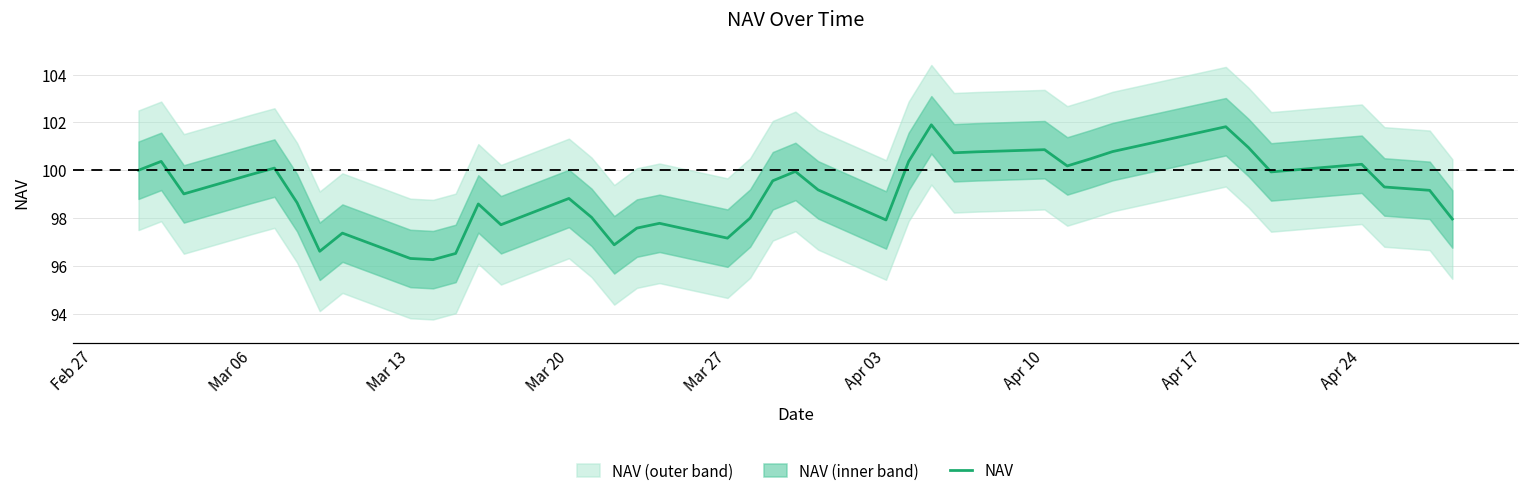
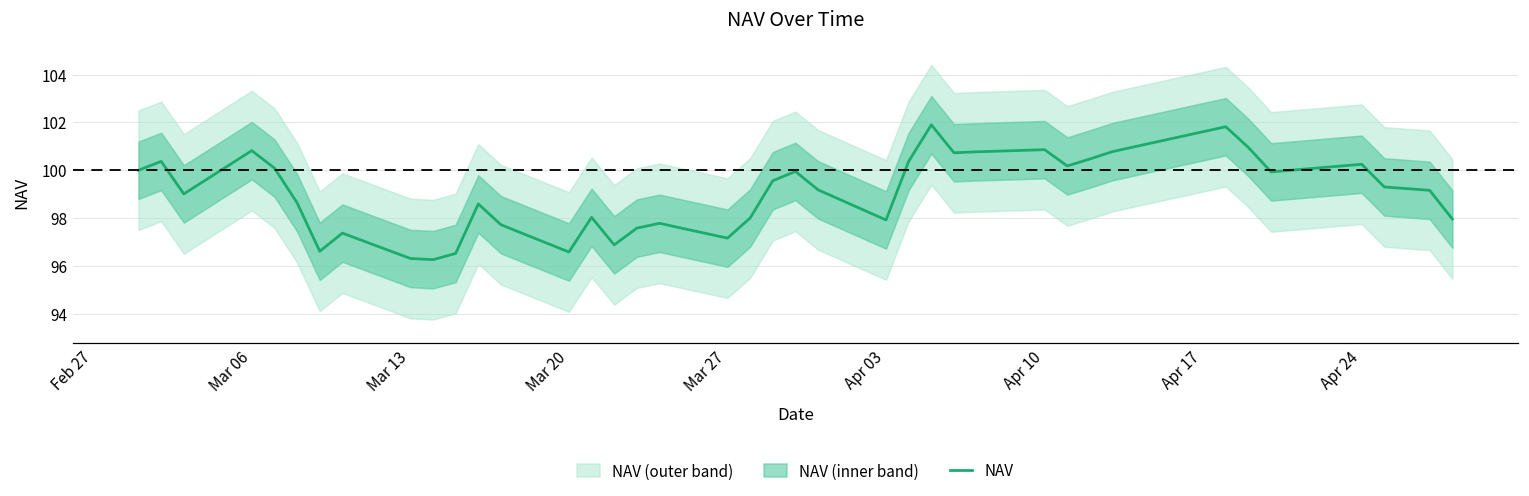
NAV, Mar 06: 99.8 -> 100.8
NAV, Mar 20: 98.8 -> 96.6
